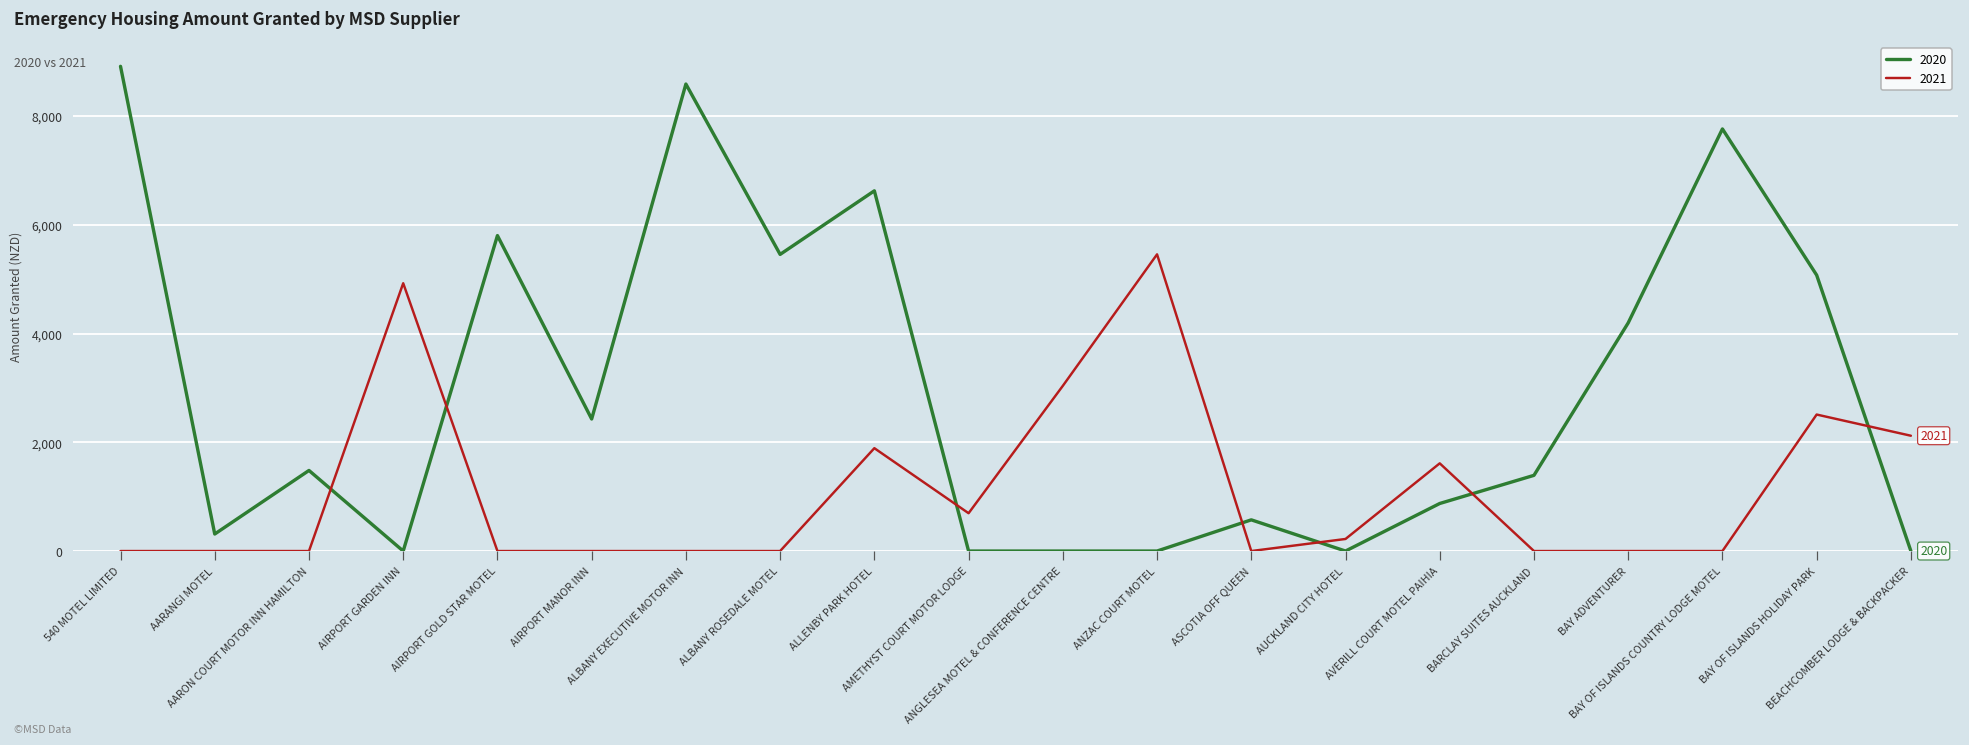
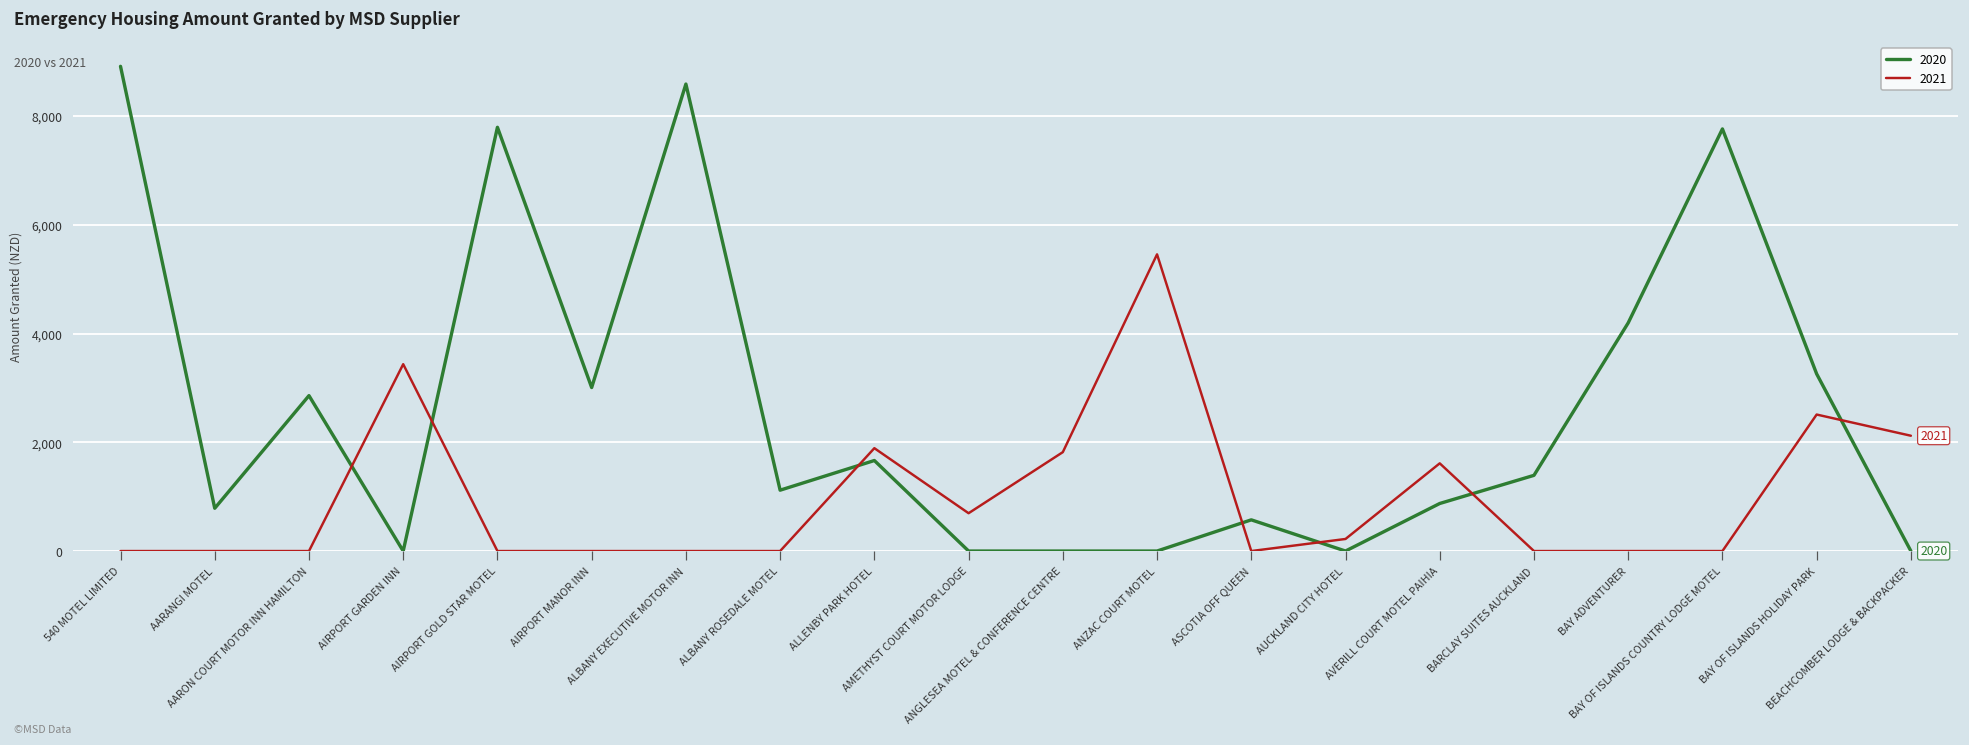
2020, AARANGI MOTEL: 300 -> 800
2020, AARON COURT MOTOR INN HAMILTON: 1,500 -> 2,900
2021, AIRPORT GARDEN INN: 4,900 -> 3,400
2020, AIRPORT GOLD STAR MOTEL: 5,800 -> 7,800
2020, AIRPORT MANOR INN: 2,400 -> 3,000
2020, ALBANY ROSEDALE MOTEL: 5,500 -> 1,100
2020, ALLENBY PARK HOTEL: 6,600 -> 1,700
2021, ANGLESEA MOTEL & CONFERENCE CENTRE: 3,000 -> 1,800
2020, BAY OF ISLANDS HOLIDAY PARK: 5,100 -> 3,300
